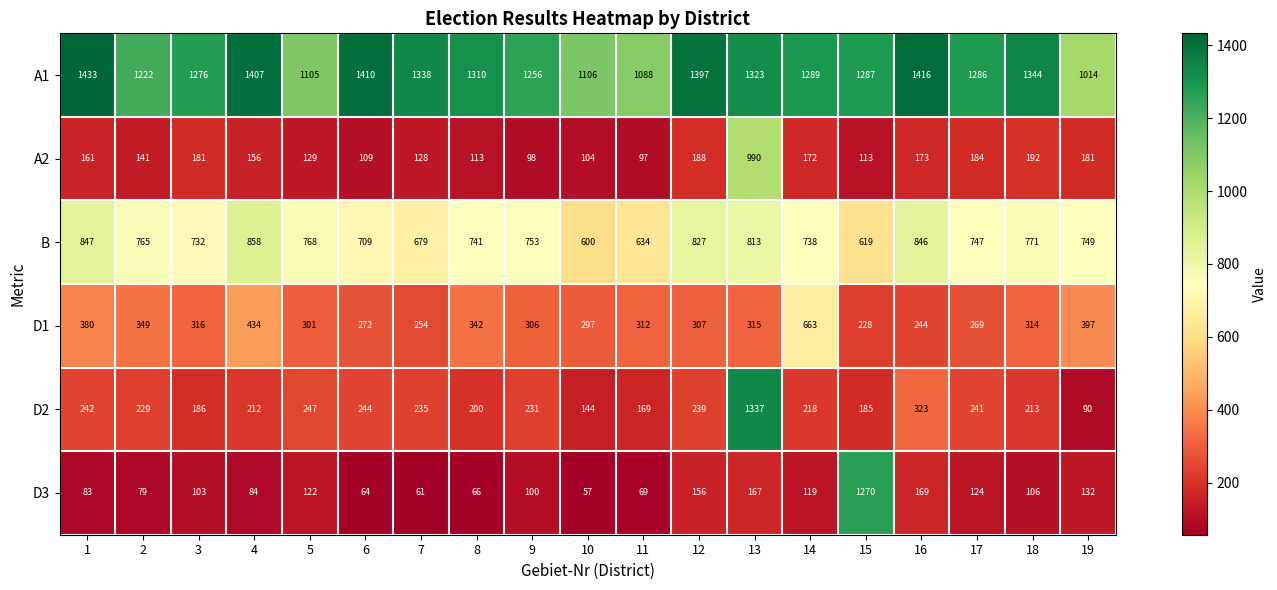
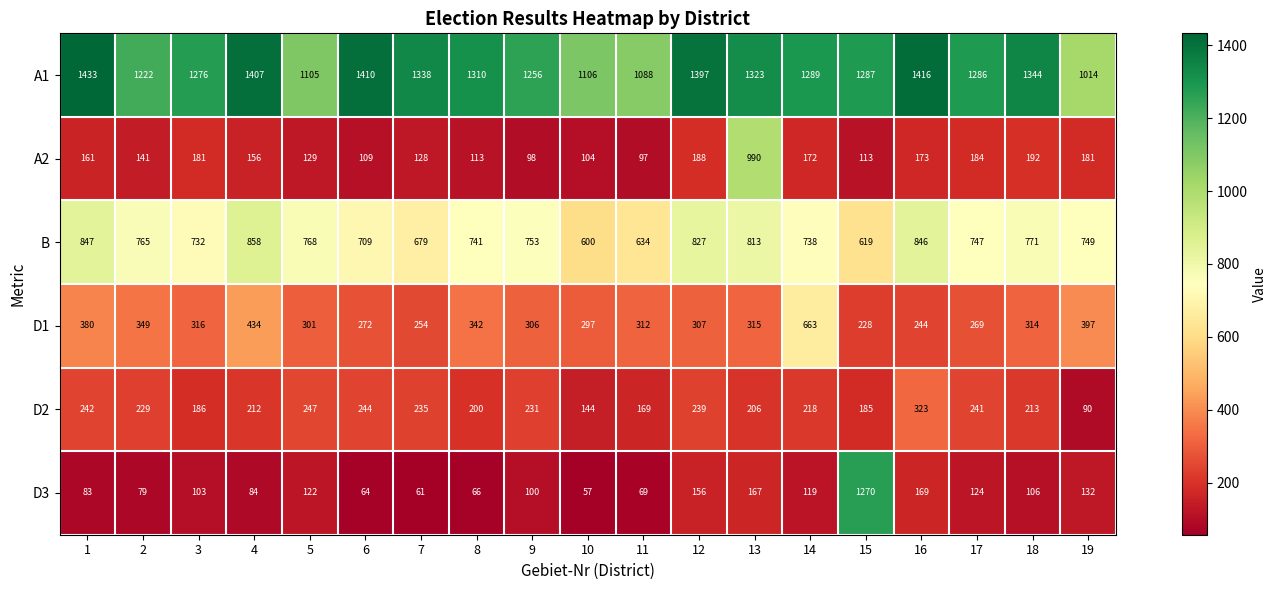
D2, 13: 1337 -> 206
